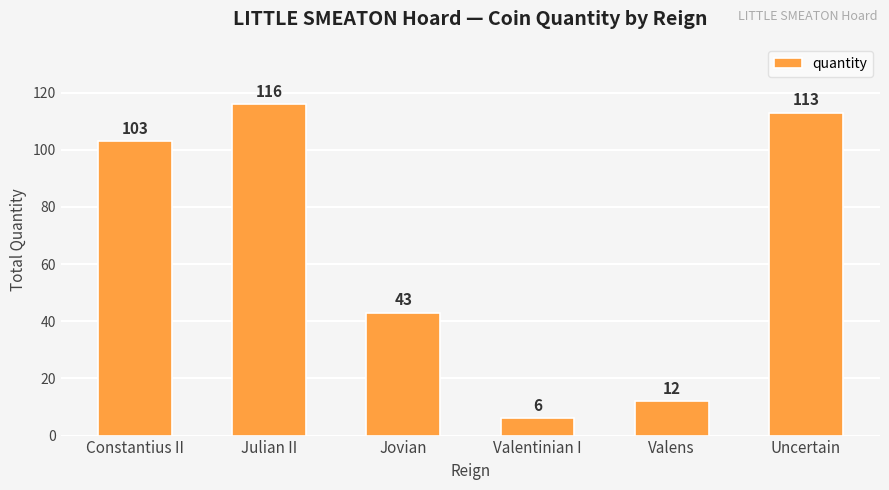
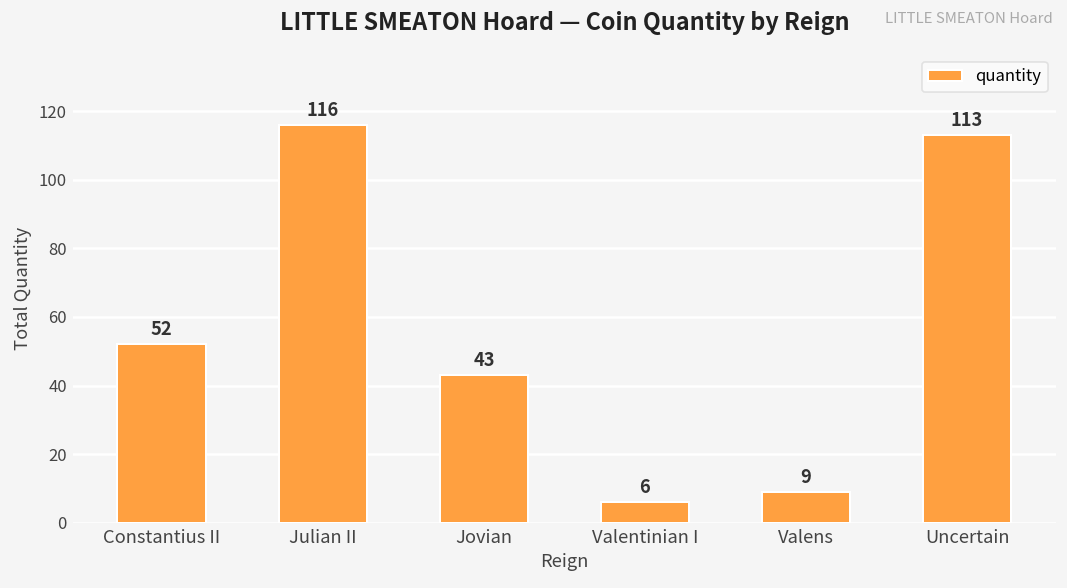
Constantius II: 103 -> 52
Valens: 12 -> 9
